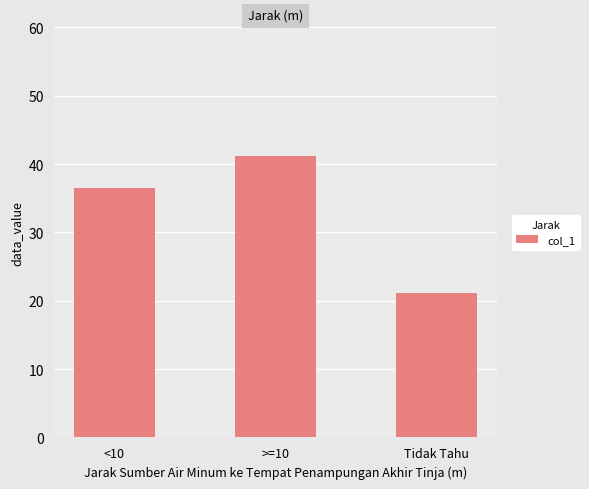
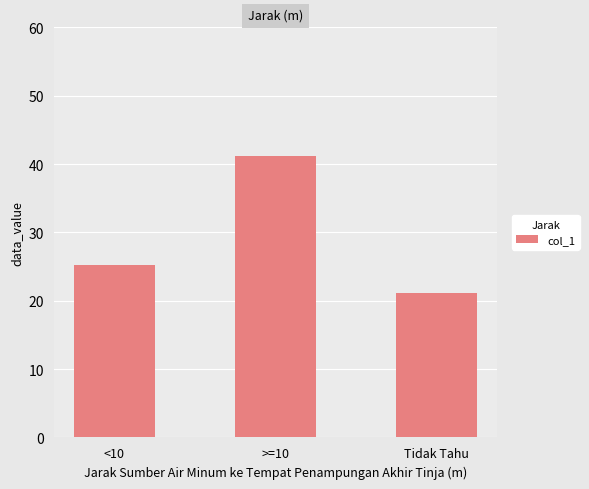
<10: 36 -> 25
